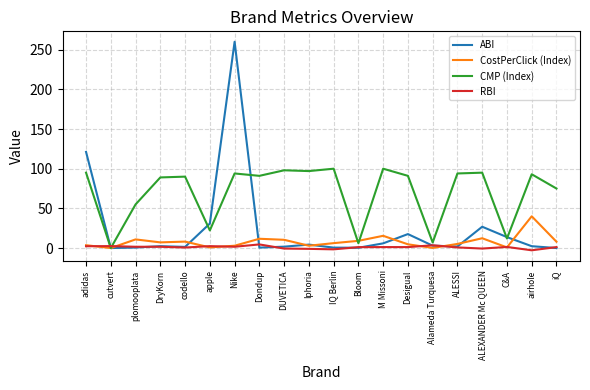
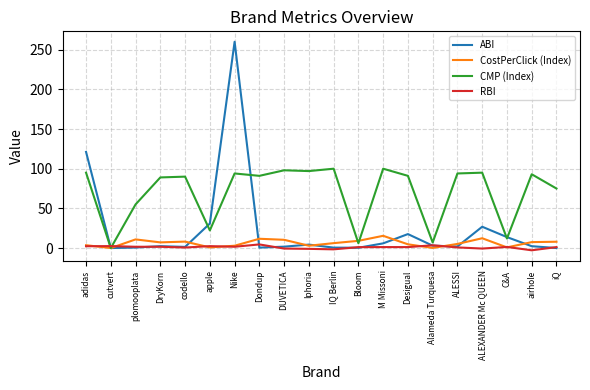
CostPerClick (Index), airhole: 40 -> 10
